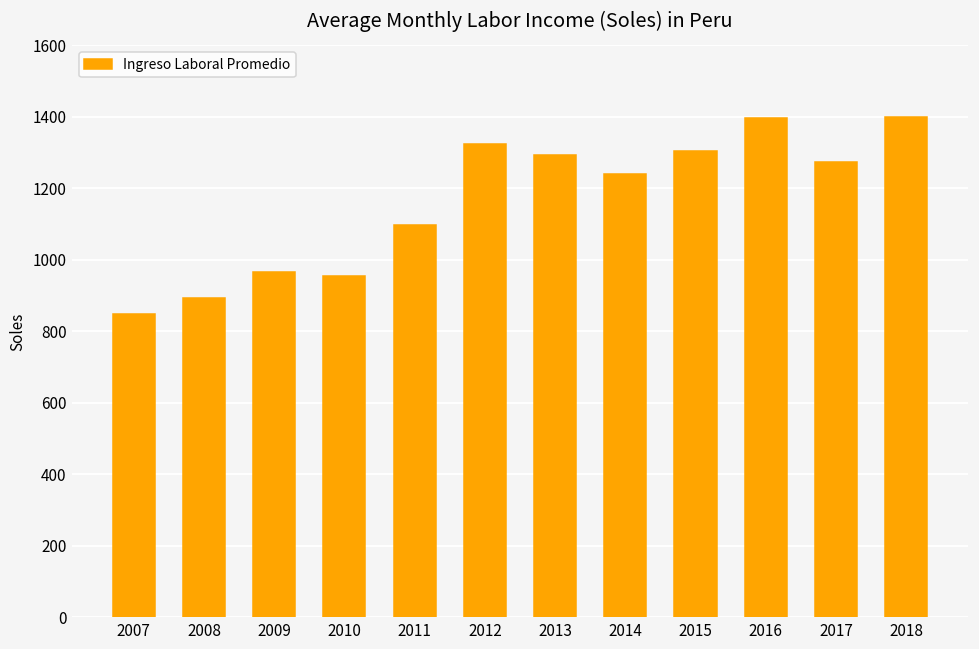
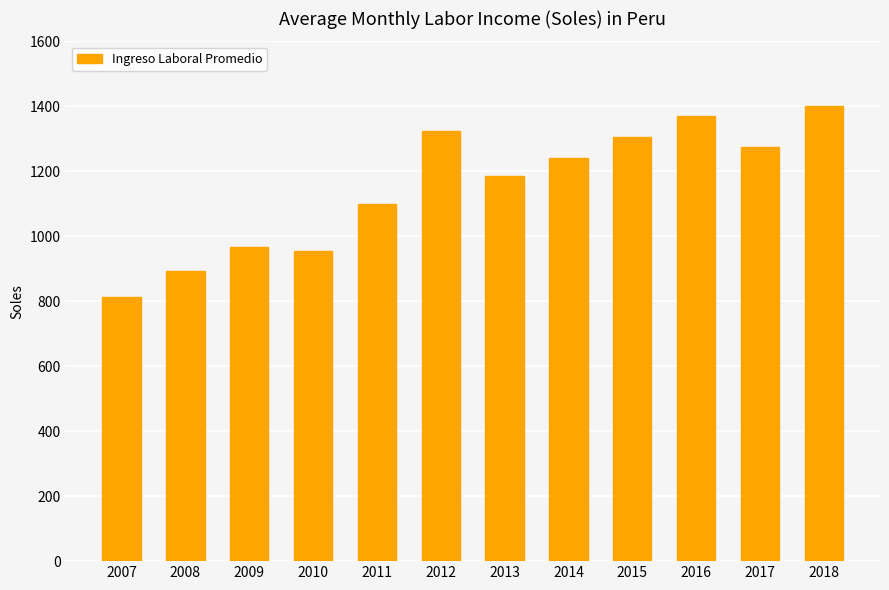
2007: 850 -> 810
2013: 1290 -> 1190
2016: 1400 -> 1370
